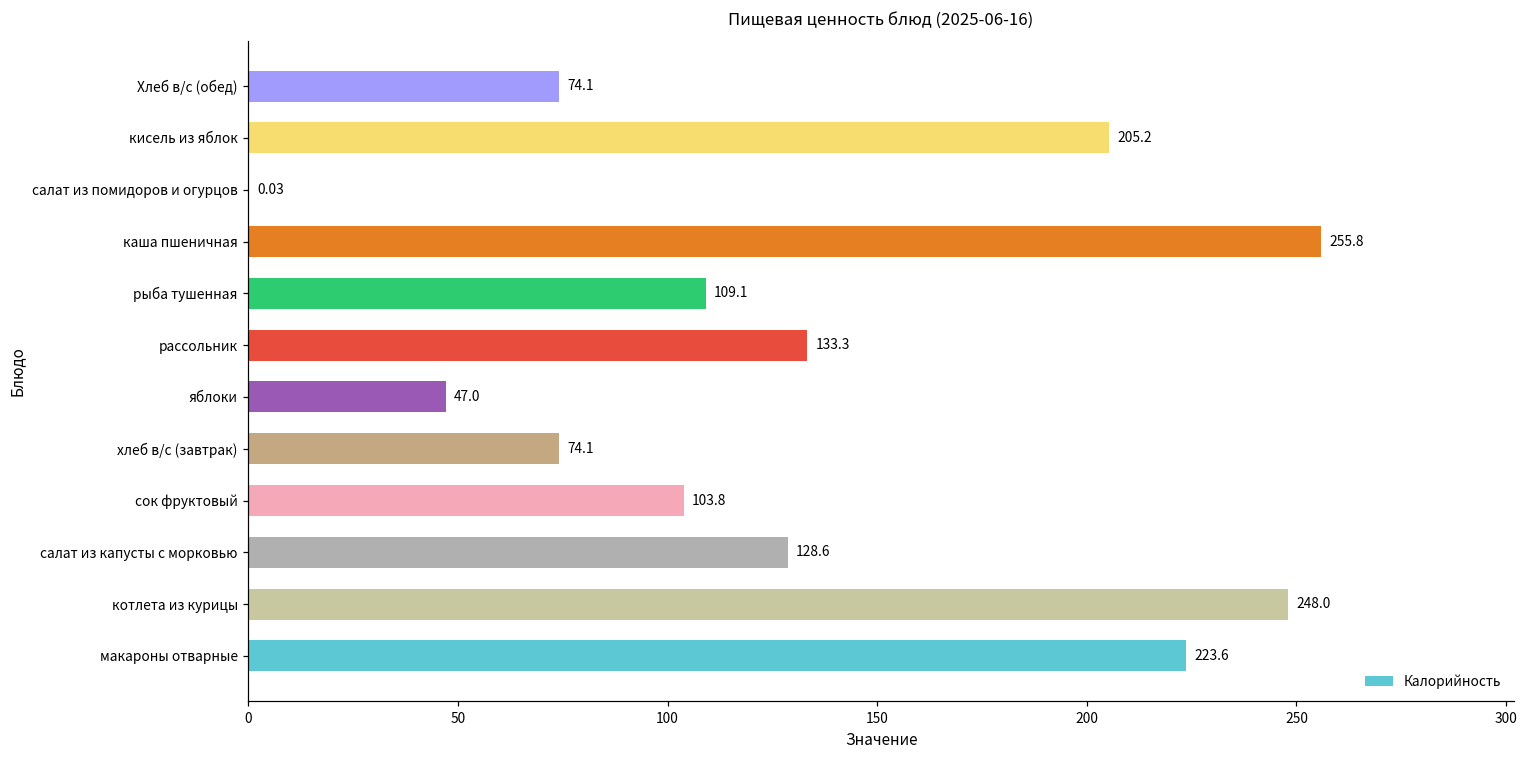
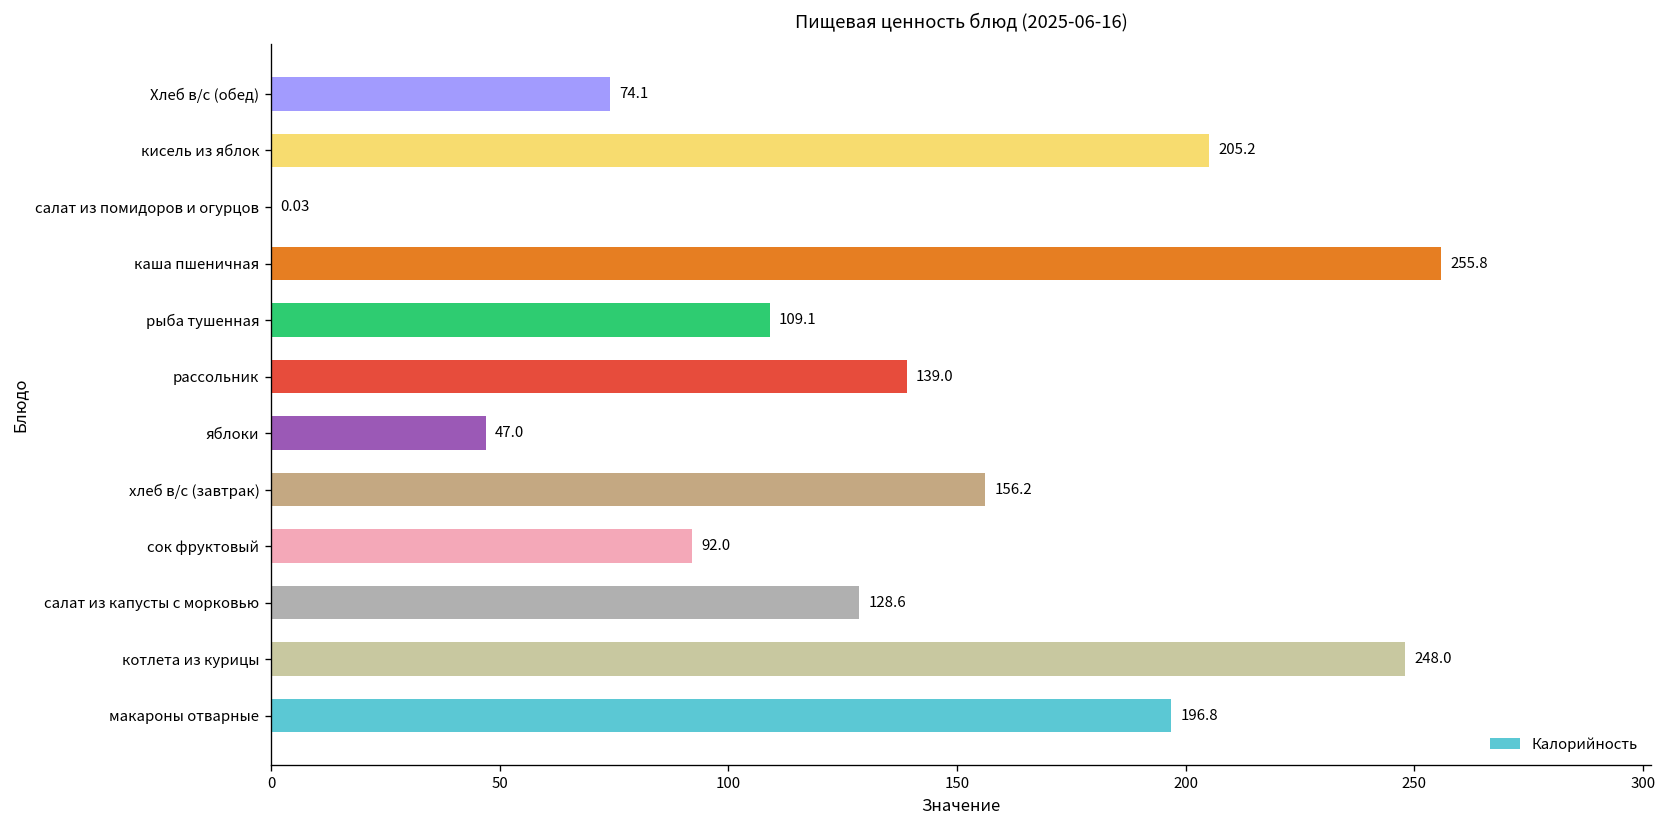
рассольник: 133.3 -> 139.0
хлеб в/с (завтрак): 74.1 -> 156.2
сок фруктовый: 103.8 -> 92.0
макароны отварные: 223.6 -> 196.8
